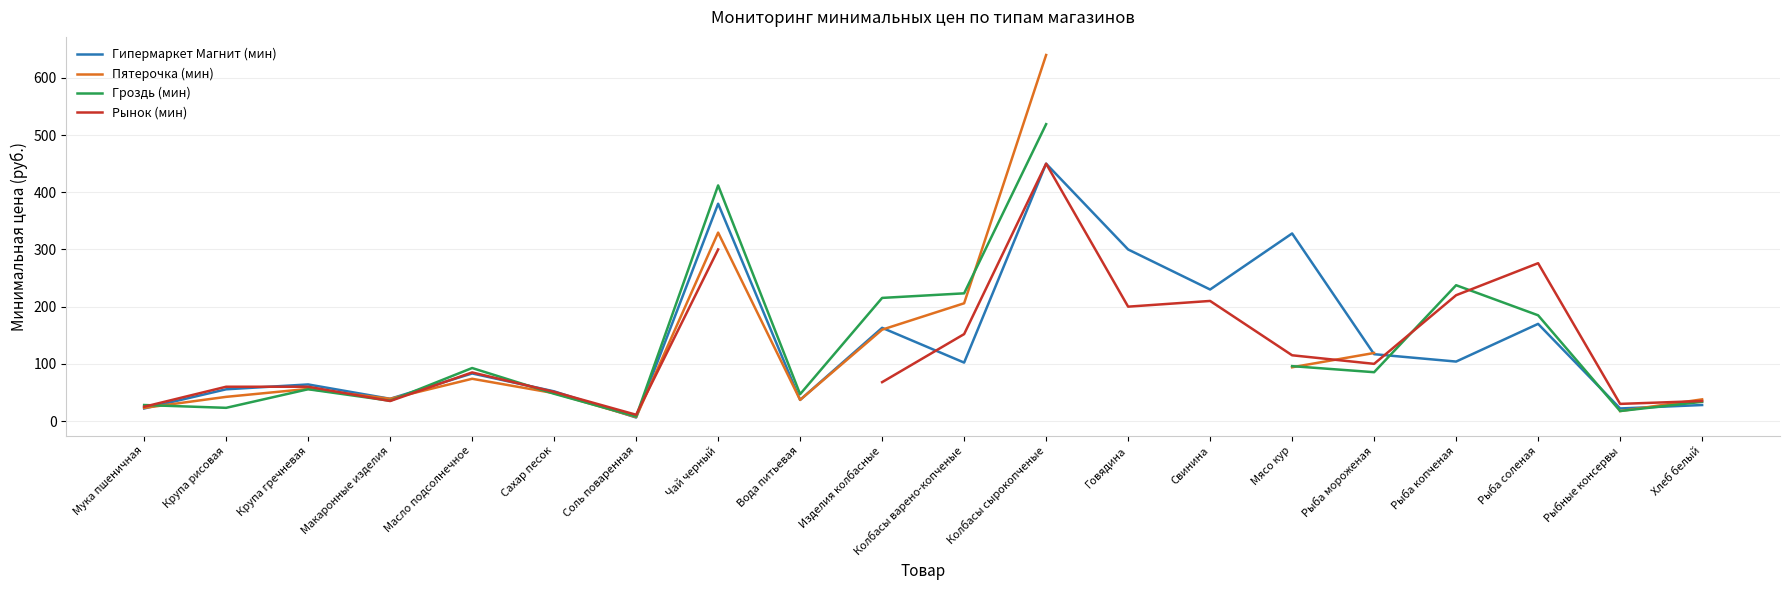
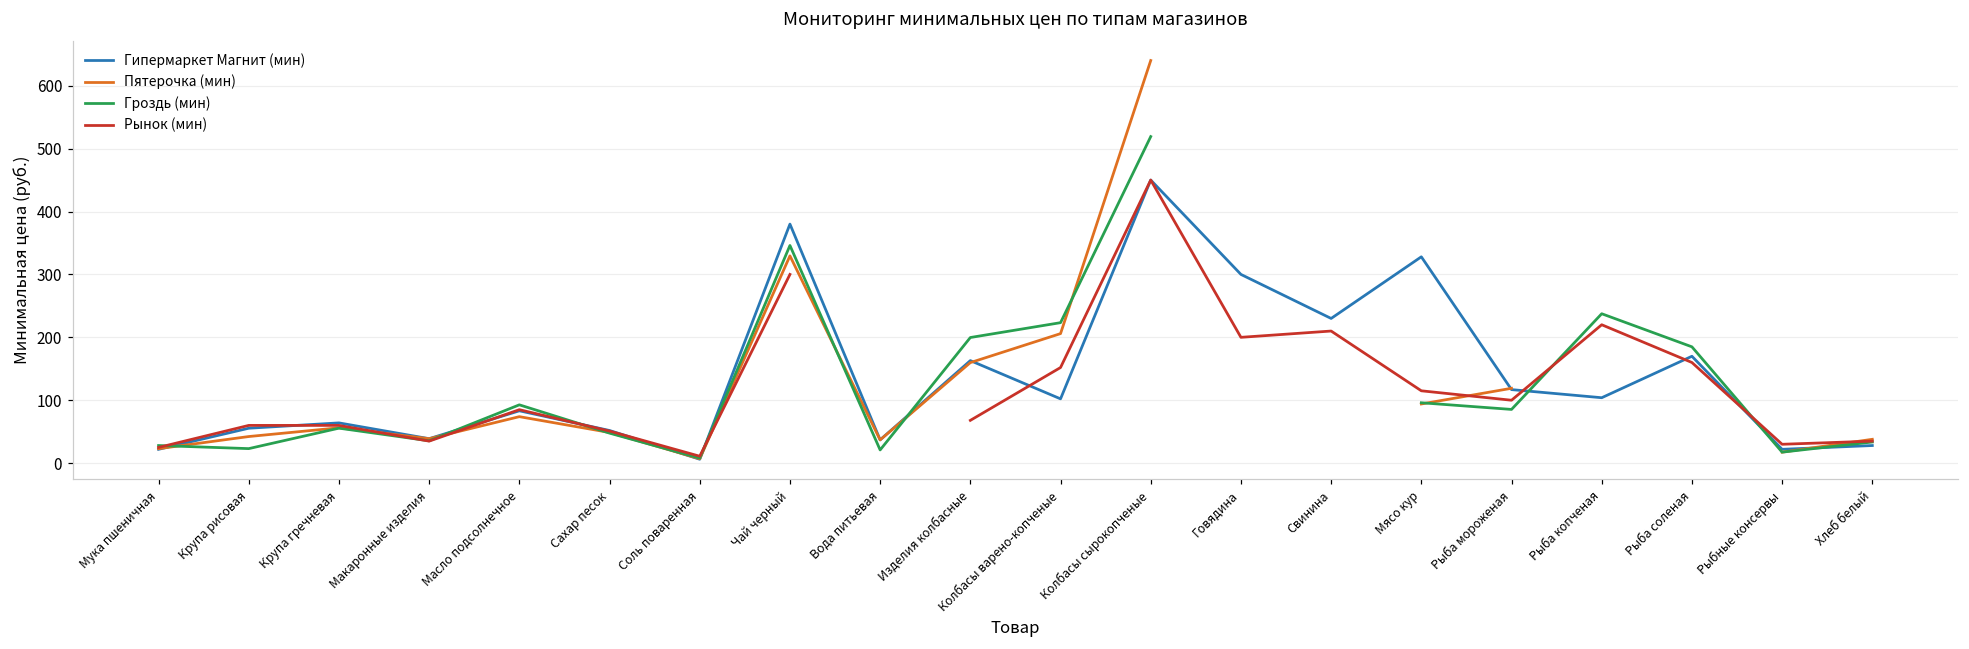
Гроздь (мин), Чай черный: 410 -> 350
Гроздь (мин), Вода питьевая: 50 -> 20
Гроздь (мин), Изделия колбасные: 220 -> 200
Рынок (мин), Рыба соленая: 280 -> 160
